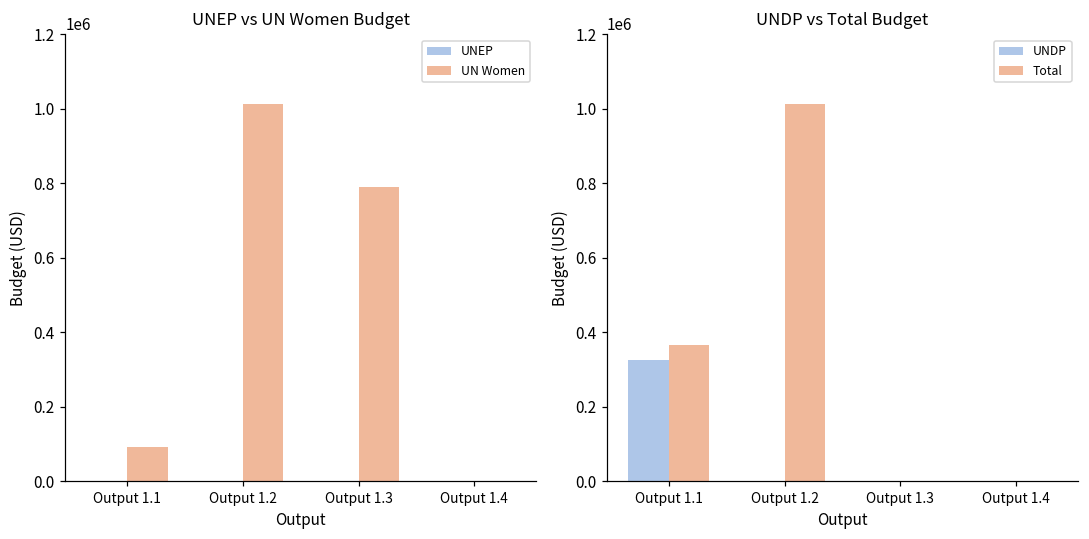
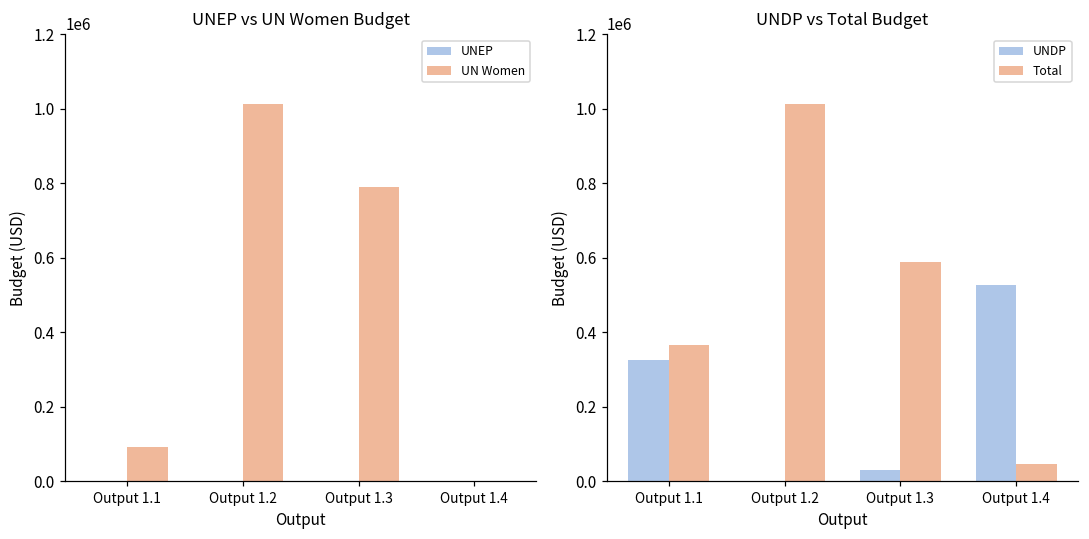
UNDP vs Total Budget, UNDP, Output 1.3: 0 -> 30000
UNDP vs Total Budget, Total, Output 1.3: 0 -> 590000
UNDP vs Total Budget, UNDP, Output 1.4: 0 -> 530000
UNDP vs Total Budget, Total, Output 1.4: 0 -> 50000
